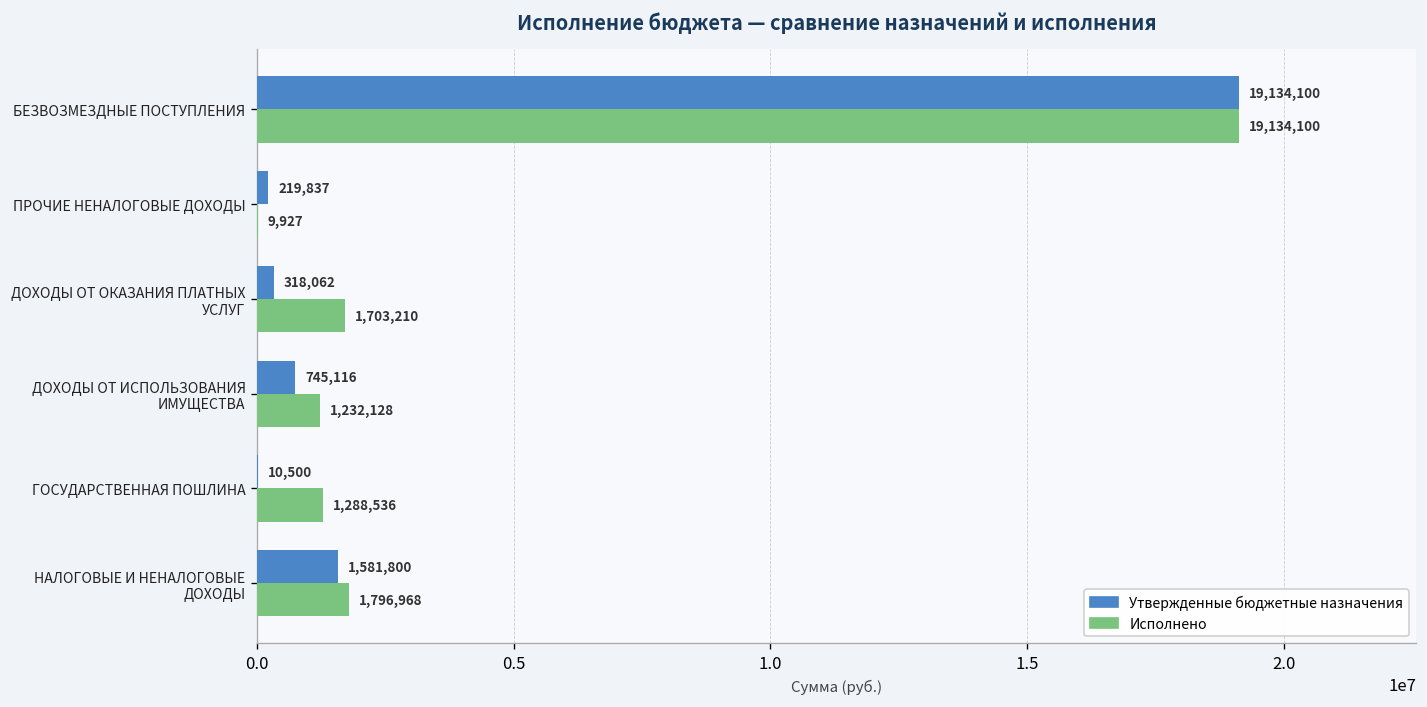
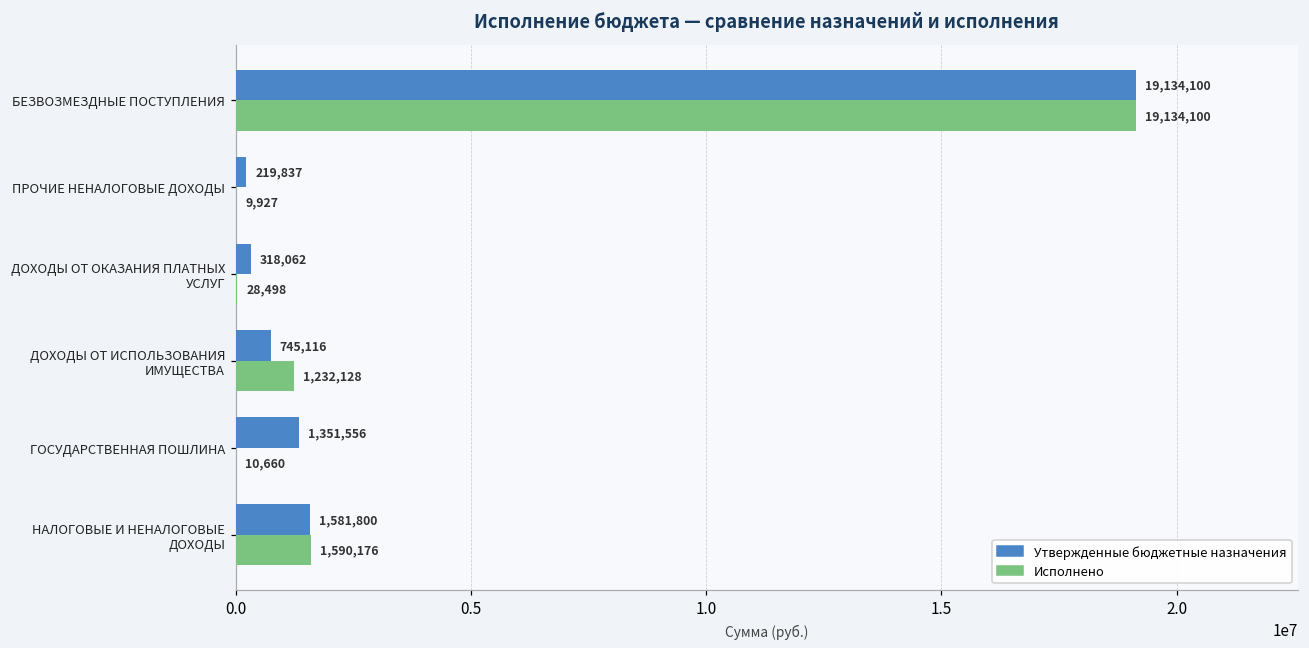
Исполнено, ДОХОДЫ ОТ ОКАЗАНИЯ ПЛАТНЫХ УСЛУГ: 1,703,210 -> 28,498
Утвержденные бюджетные назначения, ГОСУДАРСТВЕННАЯ ПОШЛИНА: 10,500 -> 1,351,556
Исполнено, ГОСУДАРСТВЕННАЯ ПОШЛИНА: 1,288,536 -> 10,660
Исполнено, НАЛОГОВЫЕ И НЕНАЛОГОВЫЕ ДОХОДЫ: 1,796,968 -> 1,590,176
